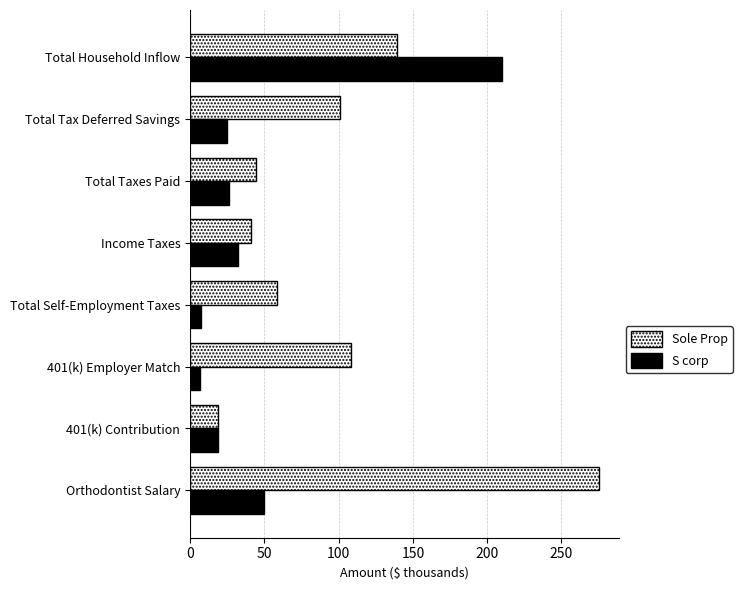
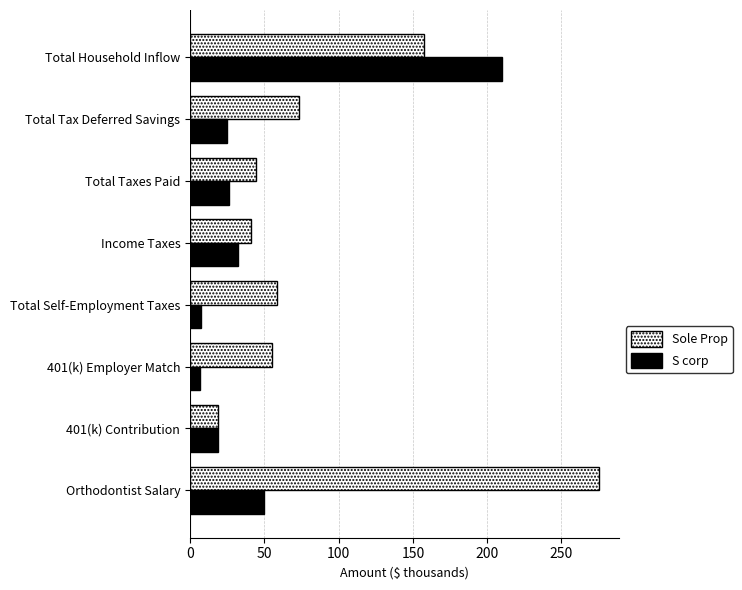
Sole Prop, Total Household Inflow: 139 -> 157
Sole Prop, Total Tax Deferred Savings: 101 -> 74
Sole Prop, 401(k) Employer Match: 109 -> 55
